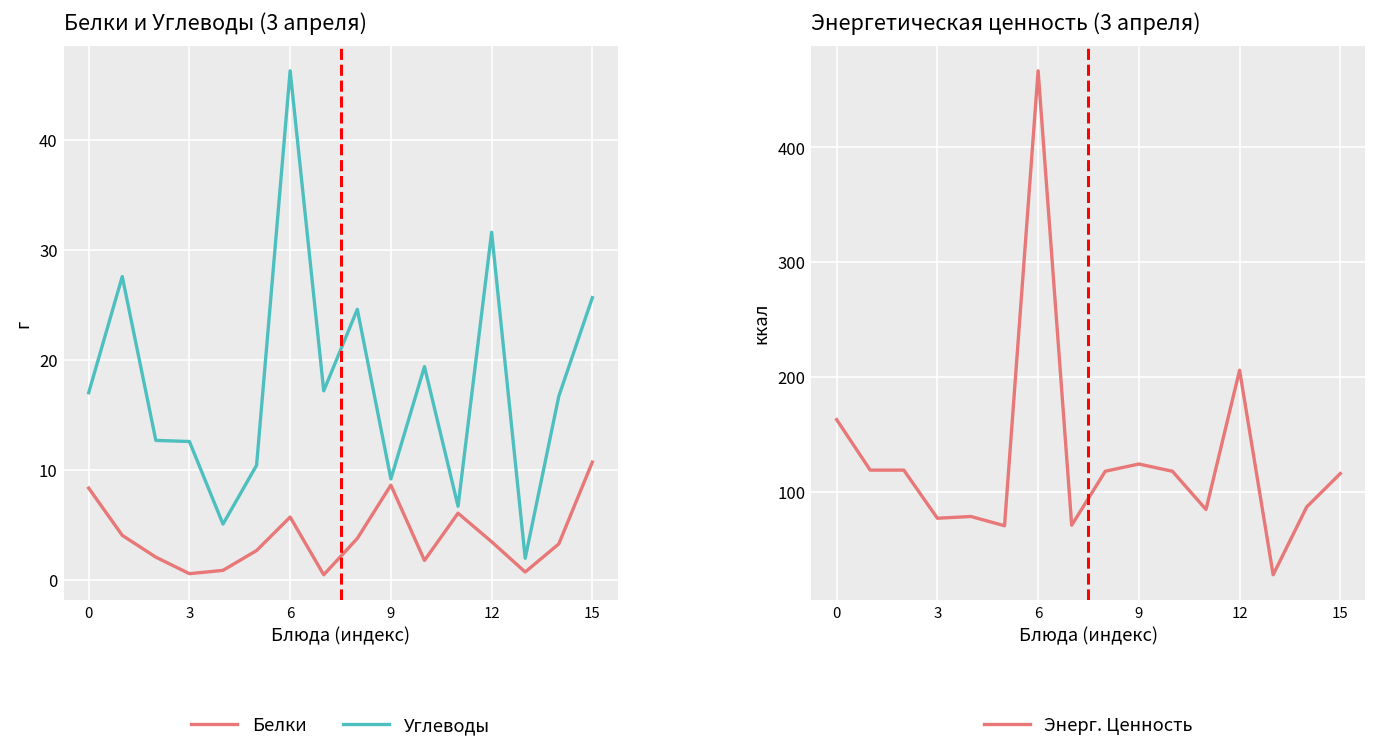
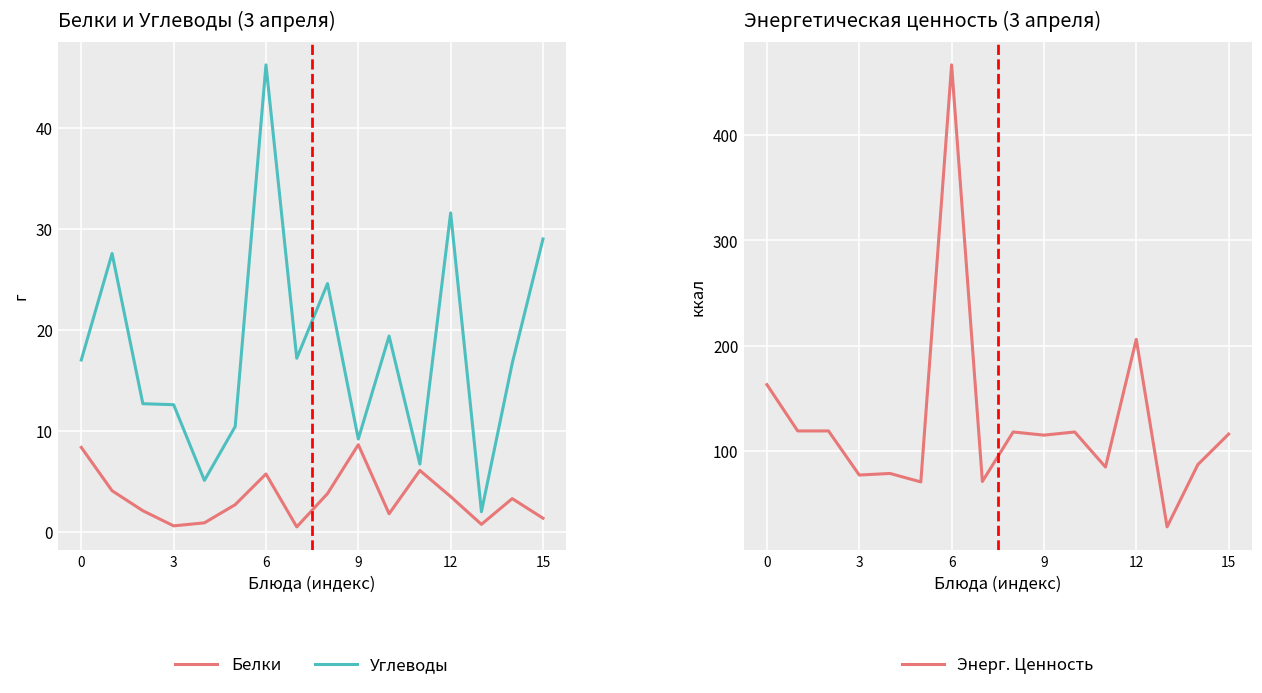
Белки и Углеводы (3 апреля), Белки, 15: 11 -> 1
Белки и Углеводы (3 апреля), Углеводы, 15: 26 -> 29
Энергетическая ценность (3 апреля), 9: 124 -> 115
